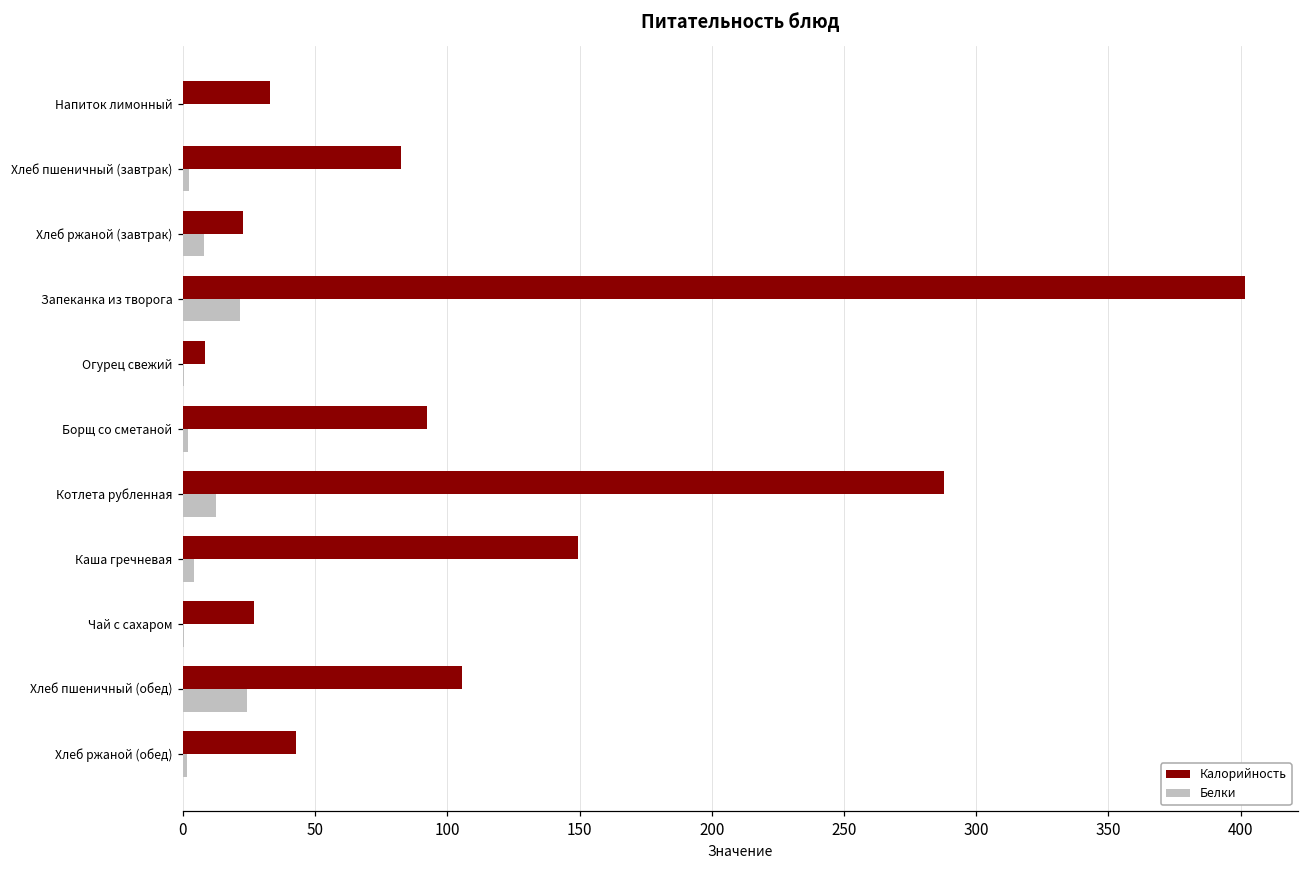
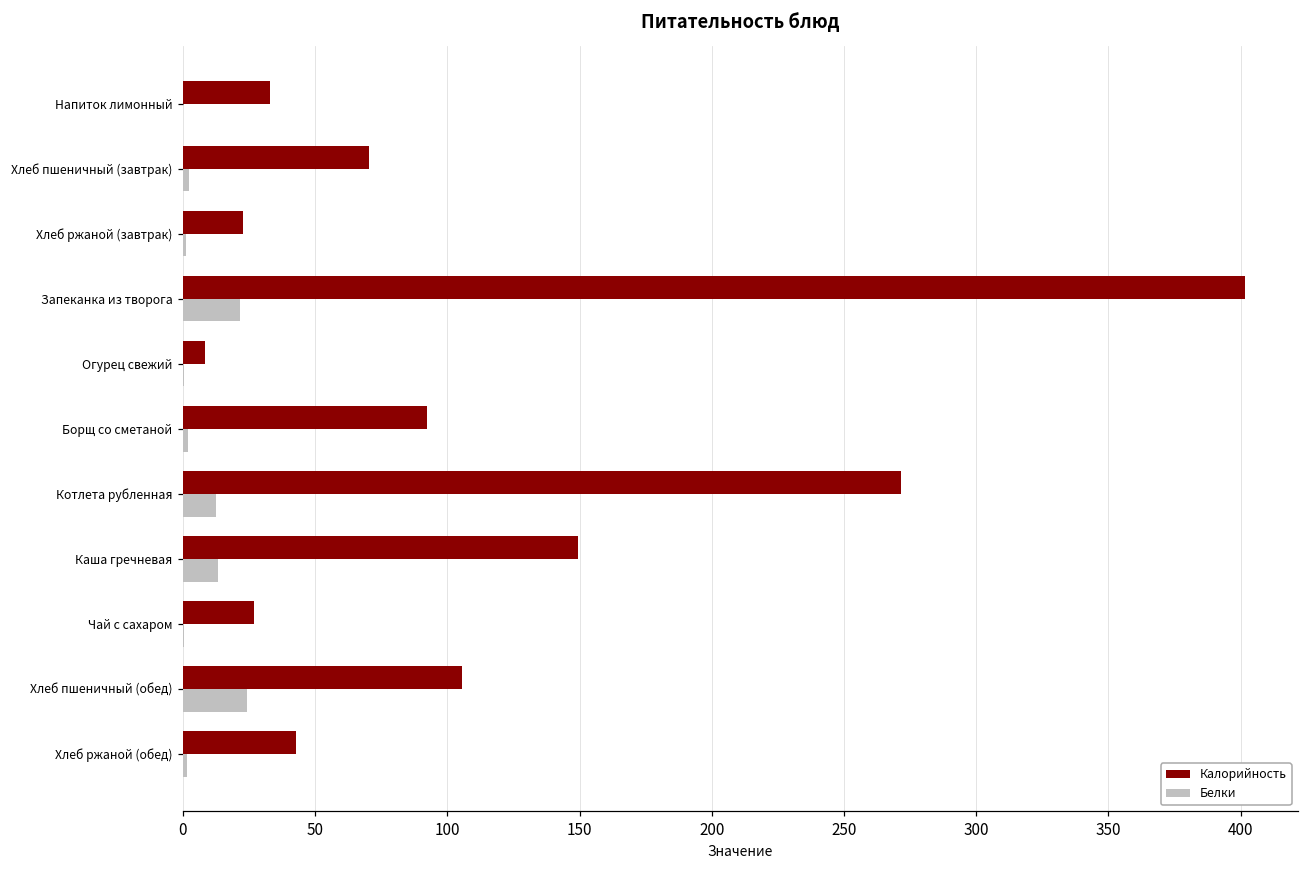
Калорийность, Хлеб пшеничный (завтрак): 83 -> 70
Белки, Хлеб ржаной (завтрак): 8 -> 1
Калорийность, Котлета рубленная: 288 -> 272
Белки, Каша гречневая: 4 -> 13
